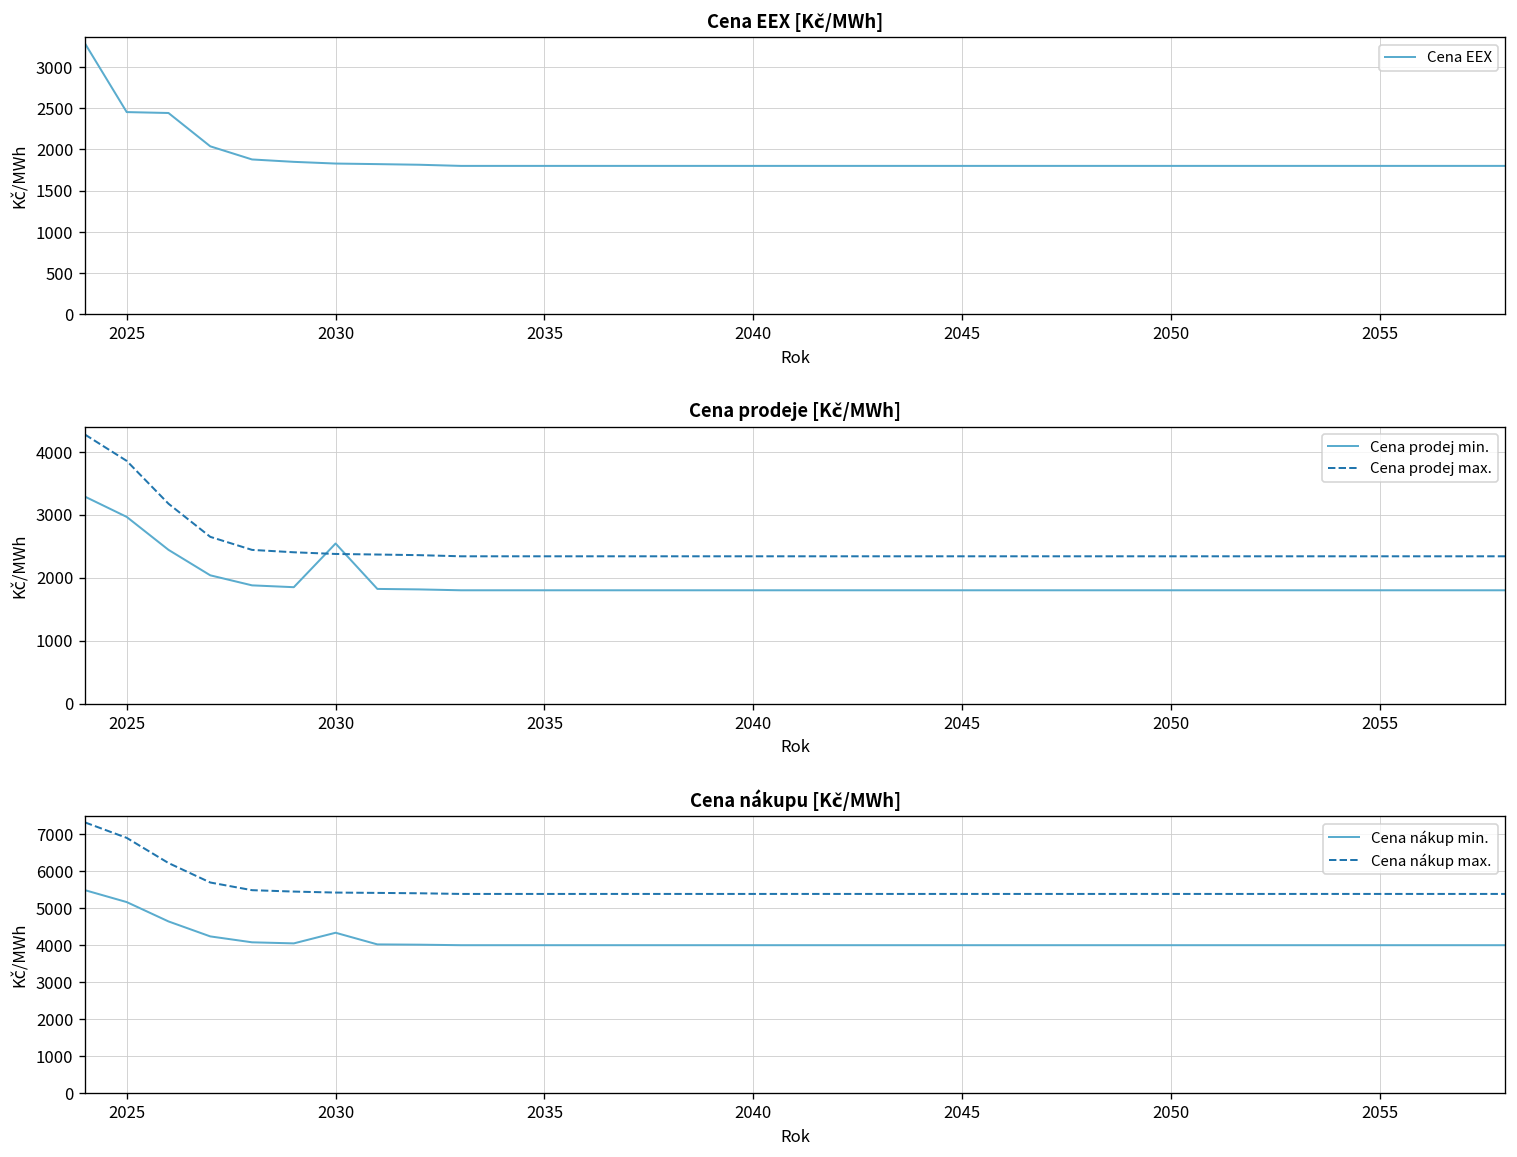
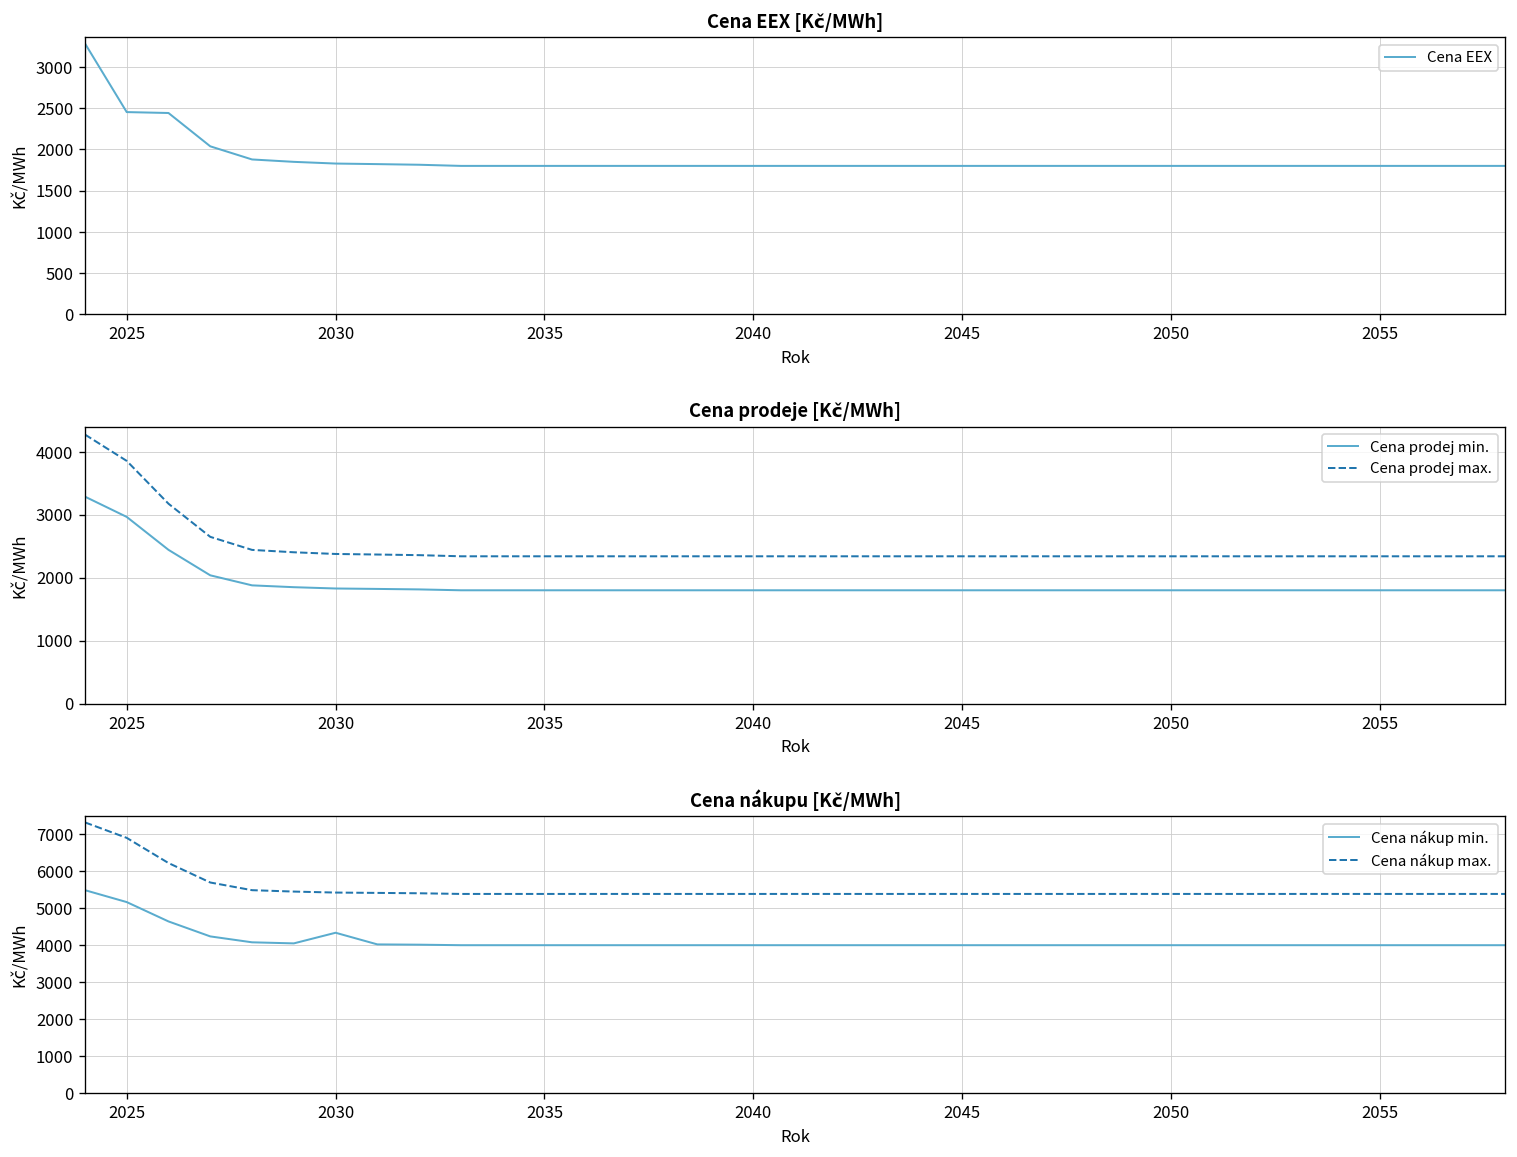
Cena prodeje [Kč/MWh], Cena prodej min., 2030: 2500 -> 1800
